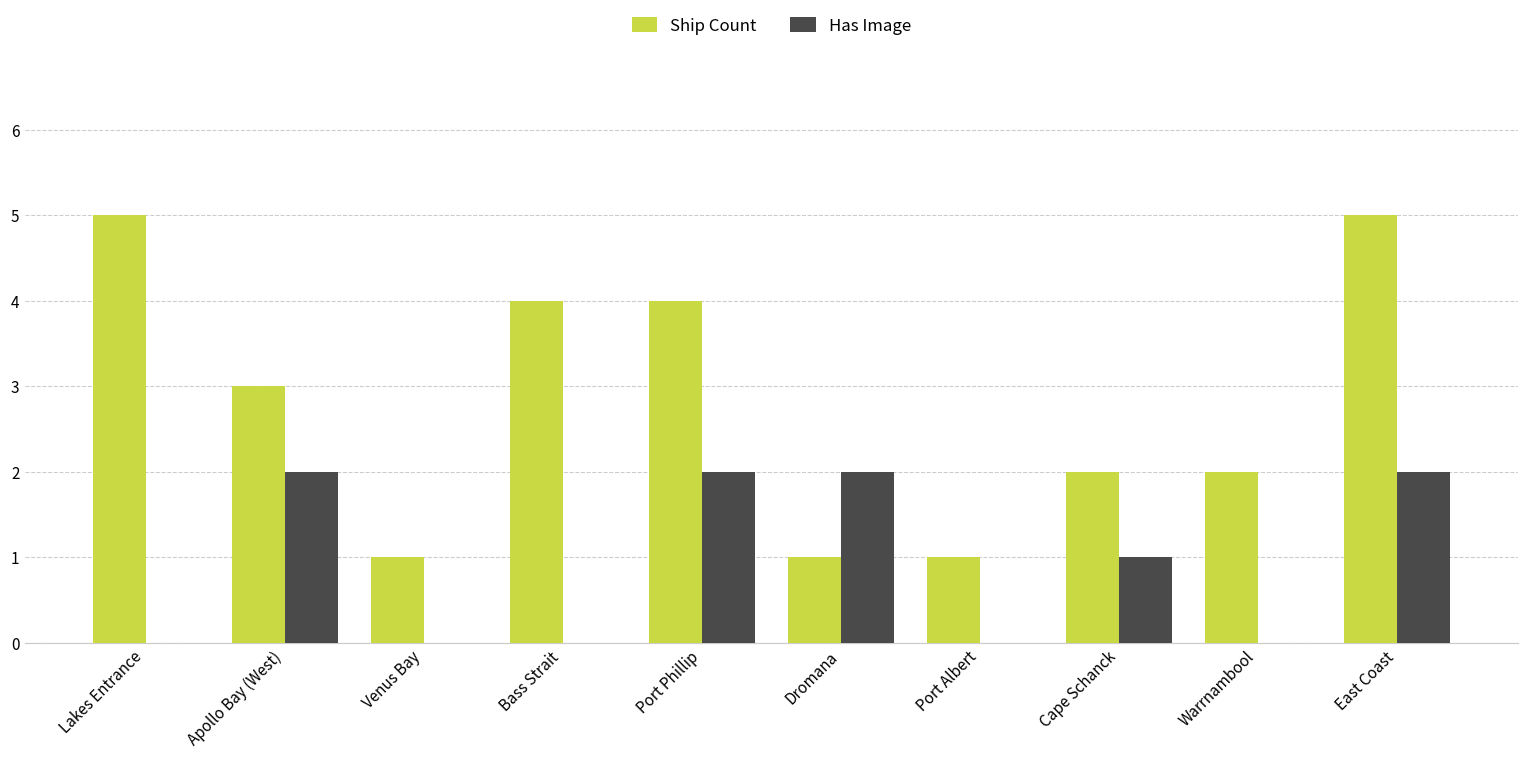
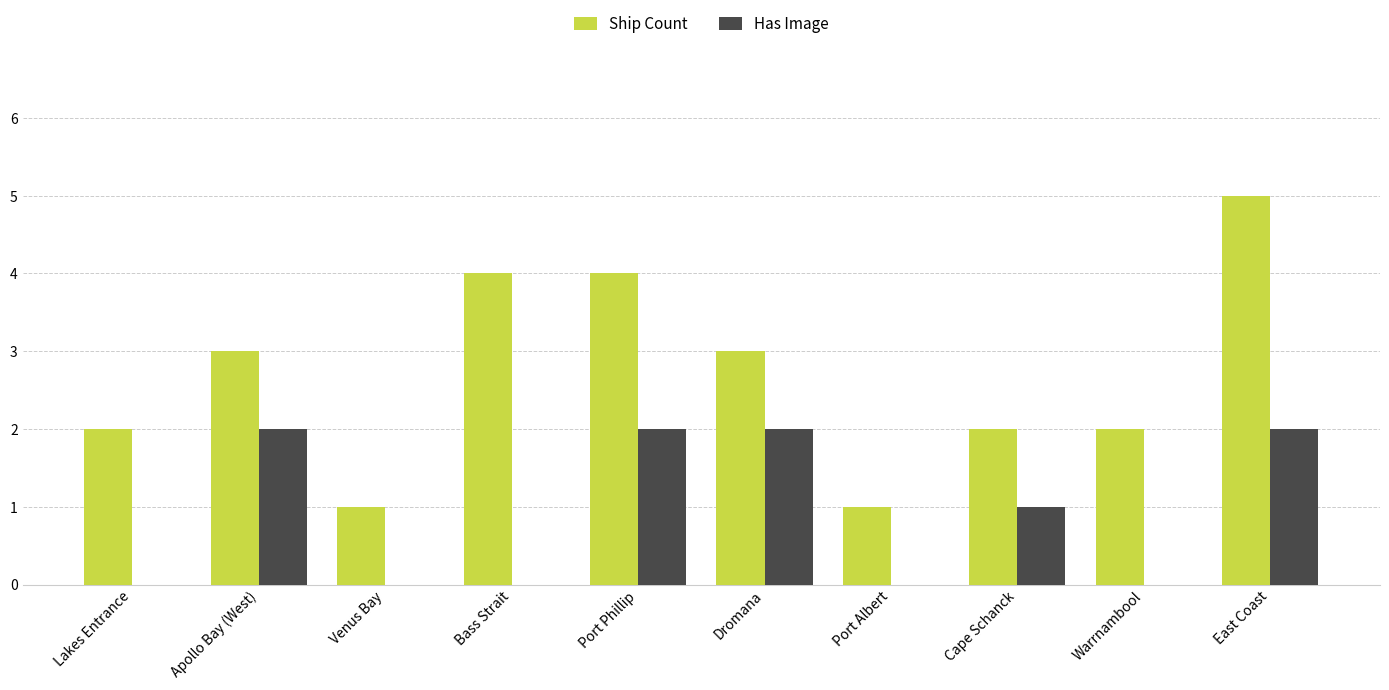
Ship Count, Lakes Entrance: 5 -> 2
Ship Count, Dromana: 1 -> 3
